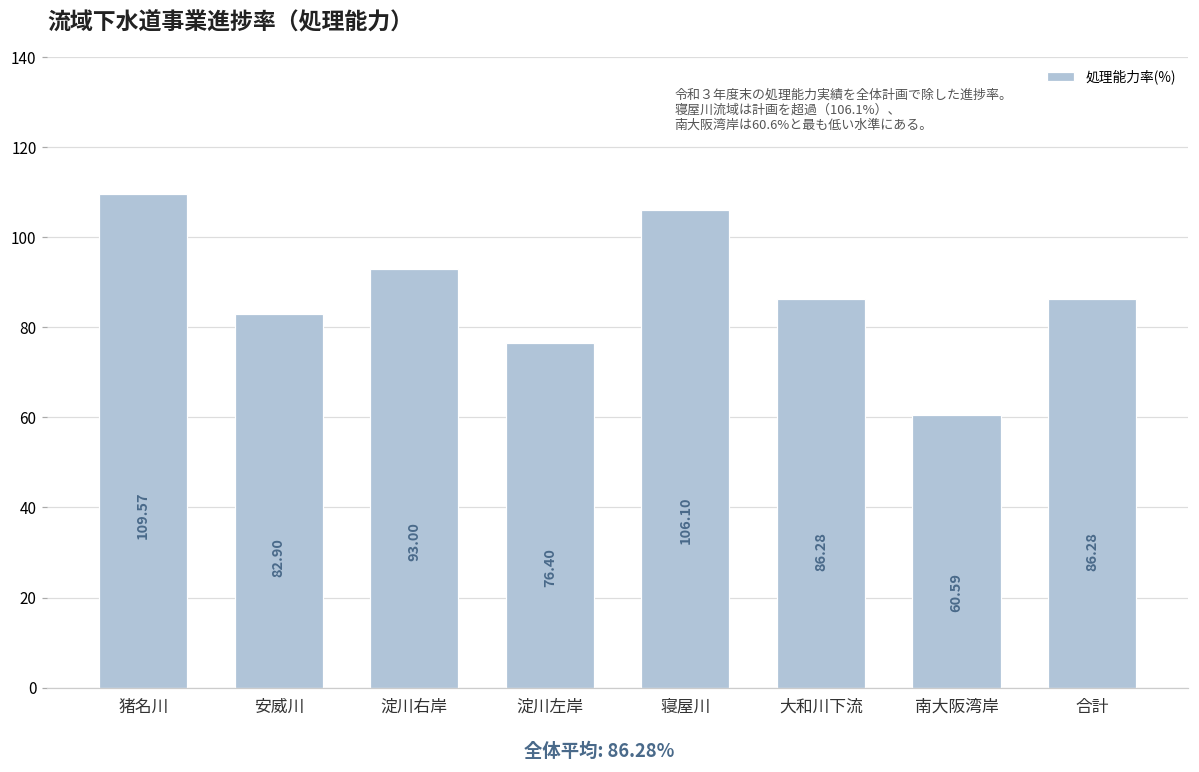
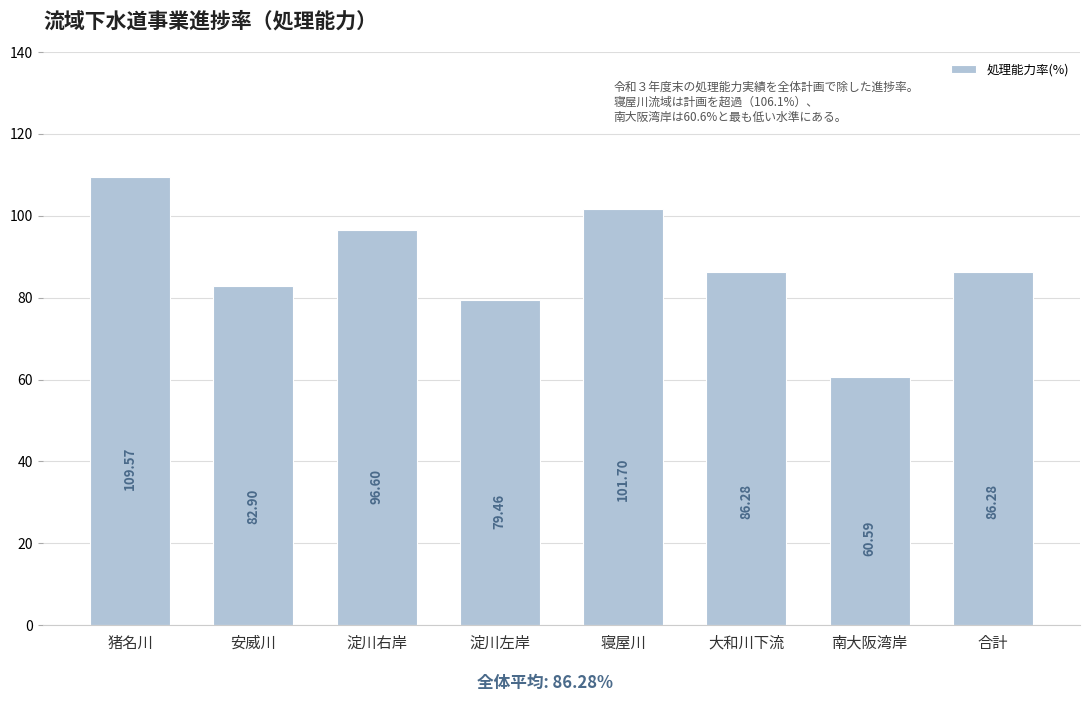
淀川右岸: 93.00 -> 96.60
淀川左岸: 76.40 -> 79.46
寝屋川: 106.10 -> 101.70
